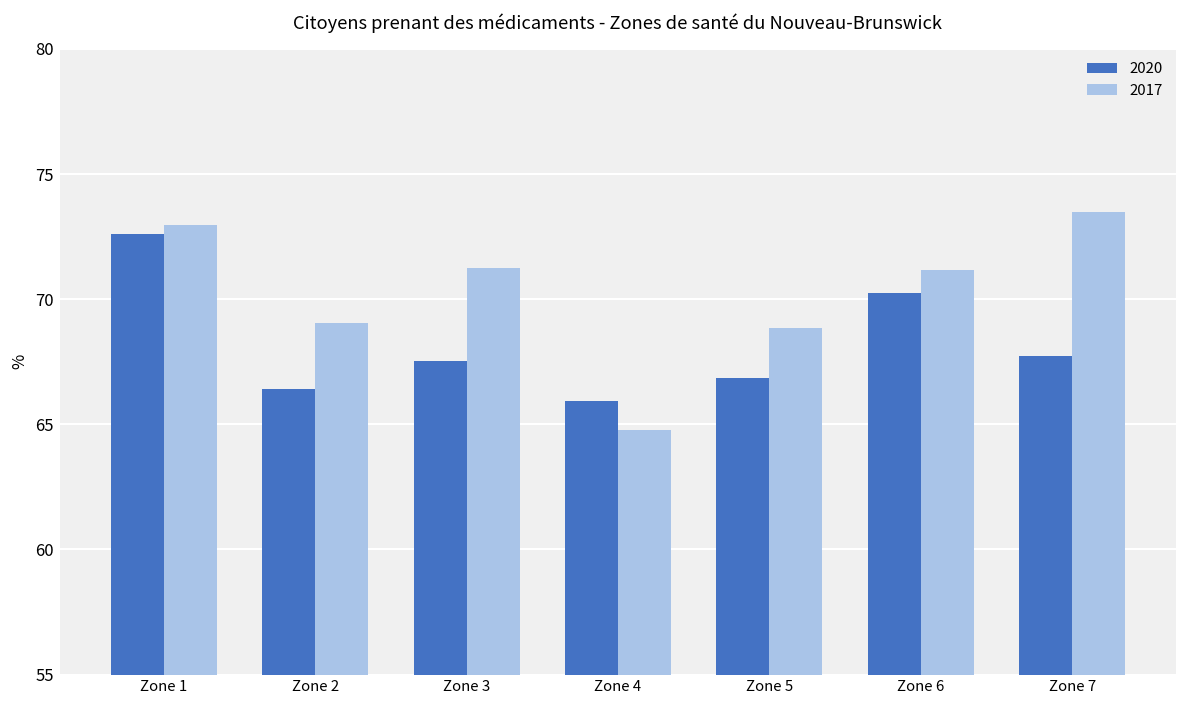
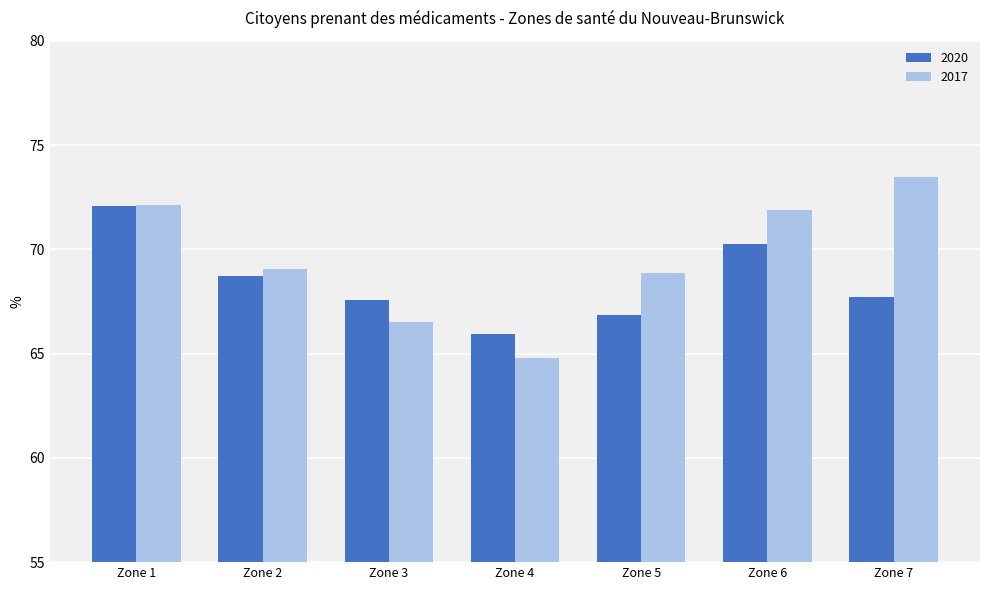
2020, Zone 1: 72.6 -> 72.1
2017, Zone 1: 73.0 -> 72.1
2020, Zone 2: 66.4 -> 68.7
2017, Zone 3: 71.2 -> 66.5
2017, Zone 6: 71.2 -> 71.9
